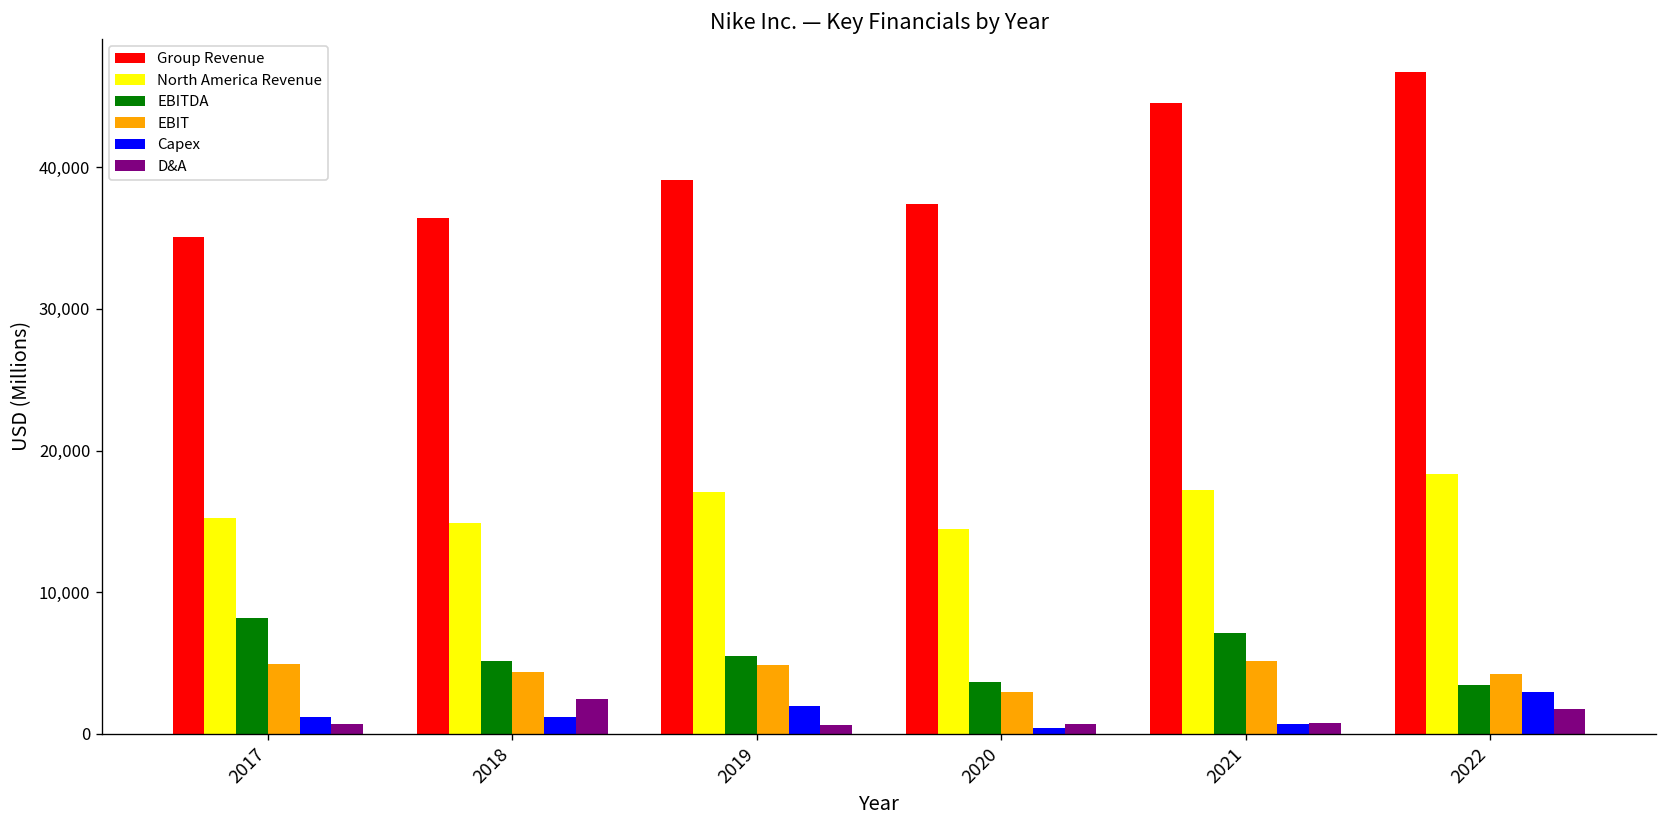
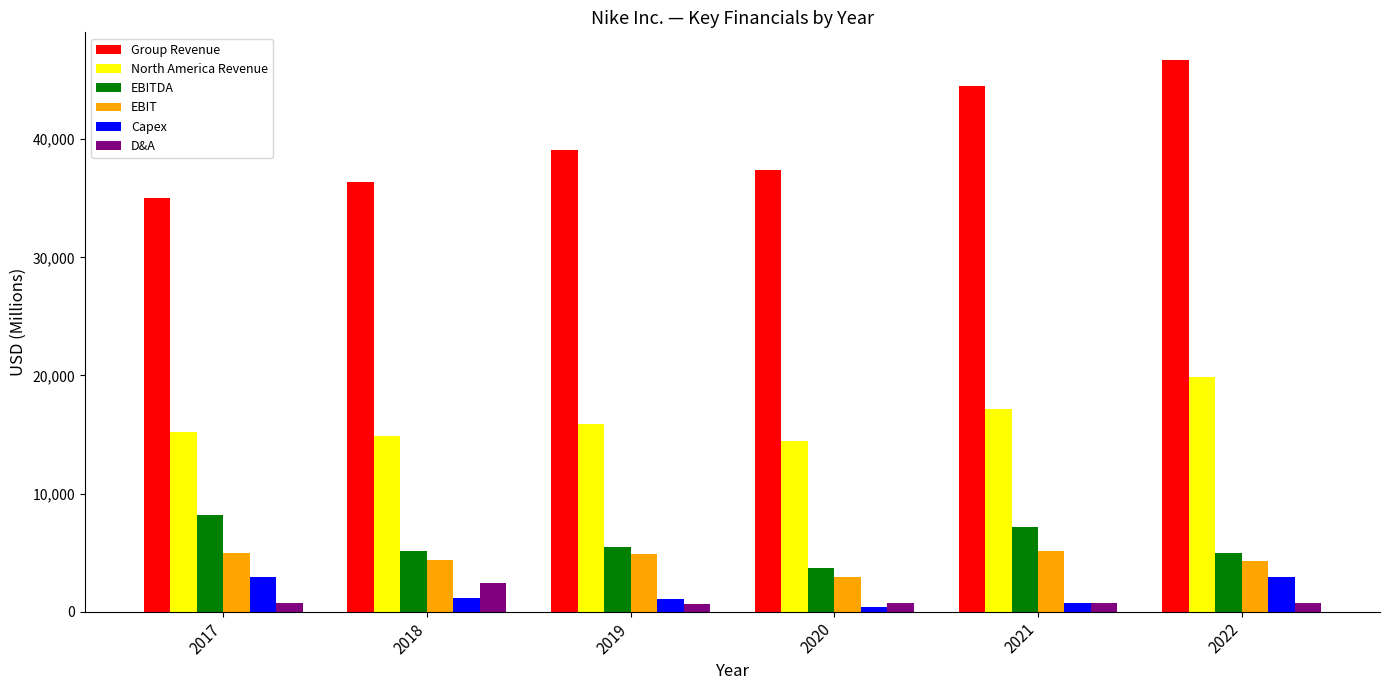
Capex, 2017: 1,200 -> 3,000
North America Revenue, 2019: 17,000 -> 15,900
Capex, 2019: 2,000 -> 1,100
North America Revenue, 2022: 18,400 -> 19,800
EBITDA, 2022: 3,500 -> 5,000
D&A, 2022: 1,800 -> 700
